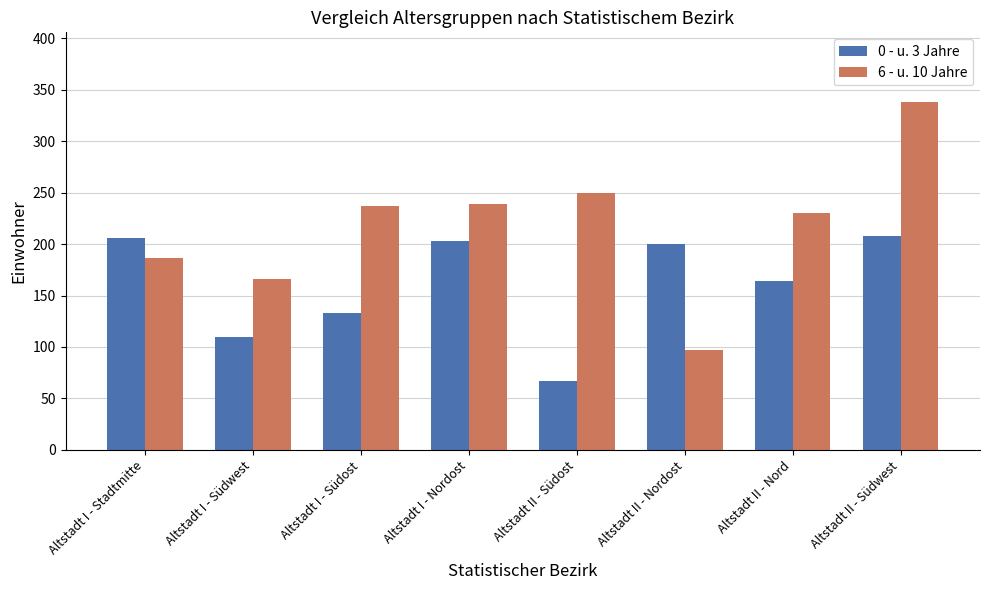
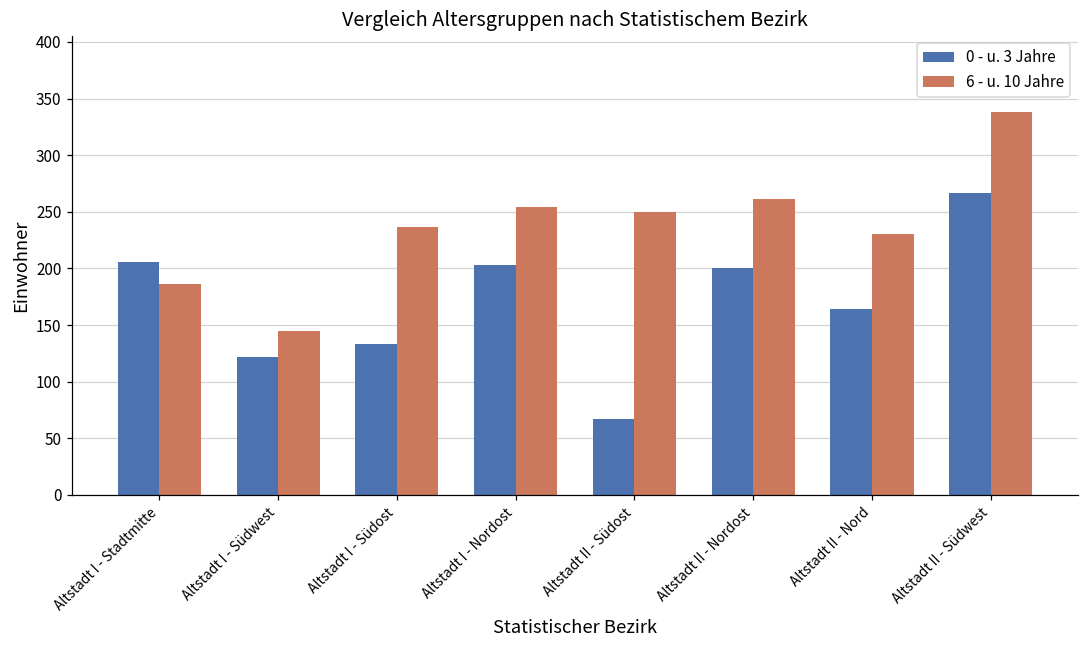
0 - u. 3 Jahre, Altstadt I - Südwest: 110 -> 122
6 - u. 10 Jahre, Altstadt I - Südwest: 166 -> 145
6 - u. 10 Jahre, Altstadt I - Nordost: 239 -> 254
6 - u. 10 Jahre, Altstadt II - Nordost: 97 -> 261
0 - u. 3 Jahre, Altstadt II - Südwest: 208 -> 267
